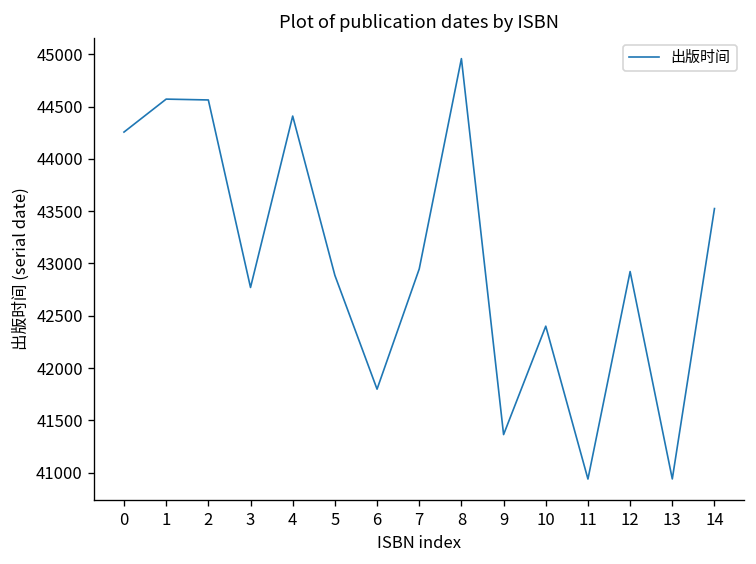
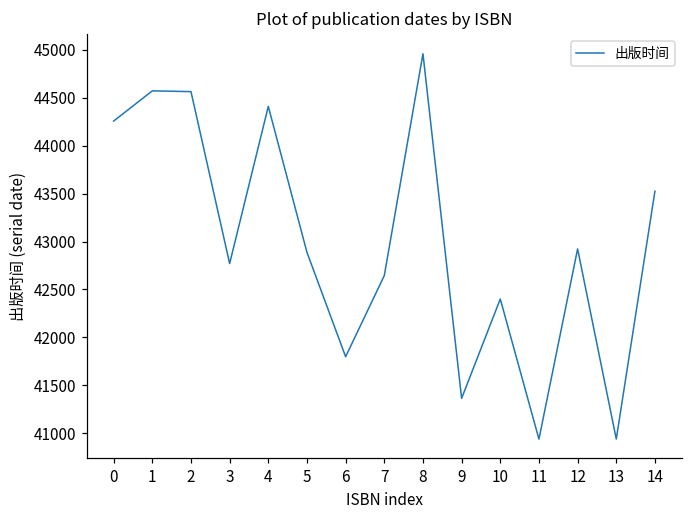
7: 42900 -> 42600
